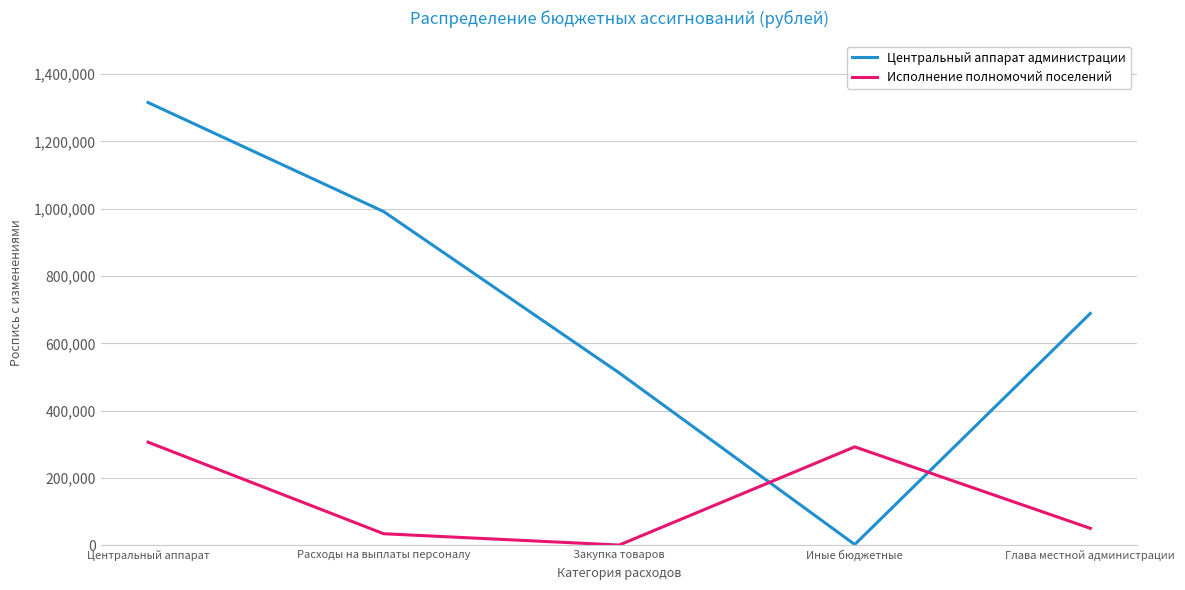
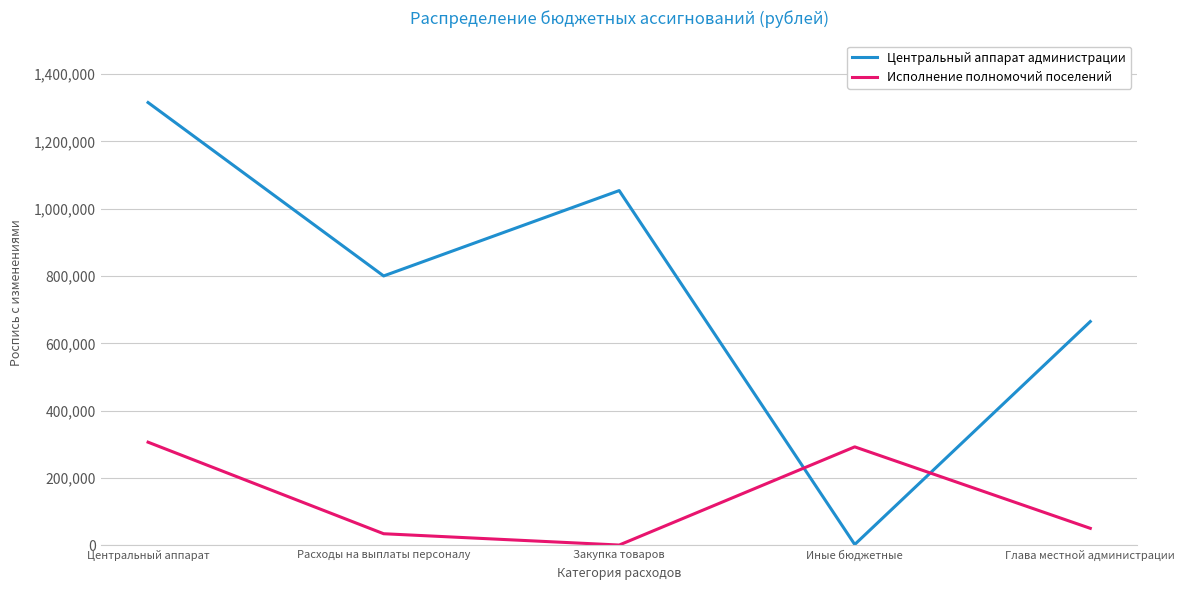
Центральный аппарат администрации, Расходы на выплаты персоналу: 990,000 -> 800,000
Центральный аппарат администрации, Закупка товаров: 510,000 -> 1,050,000
Центральный аппарат администрации, Глава местной администрации: 690,000 -> 660,000
